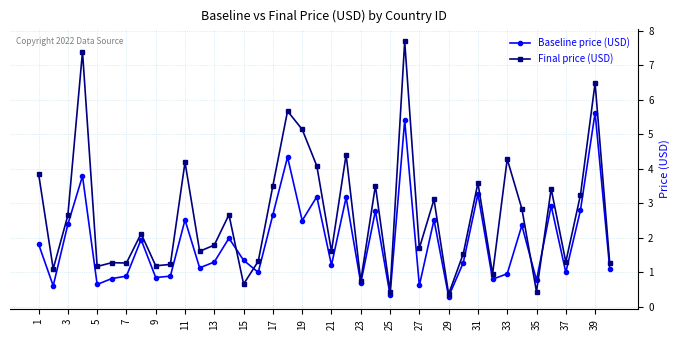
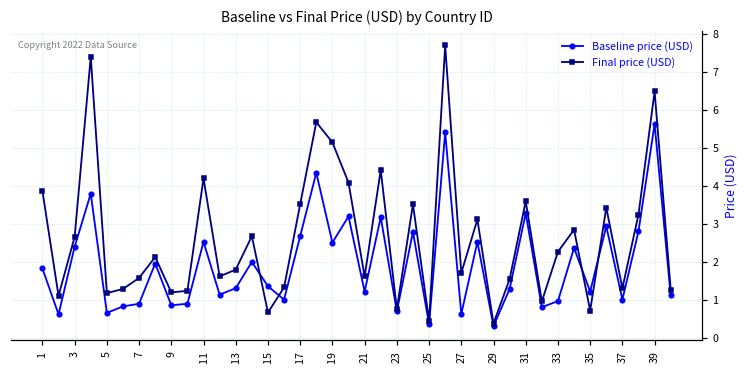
Final price (USD), 7: 1.3 -> 1.6
Final price (USD), 33: 4.3 -> 2.3
Baseline price (USD), 35: 0.8 -> 1.2
Final price (USD), 35: 0.4 -> 0.7
